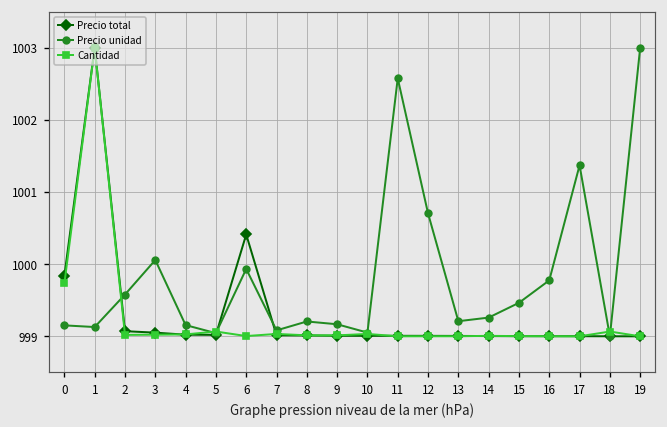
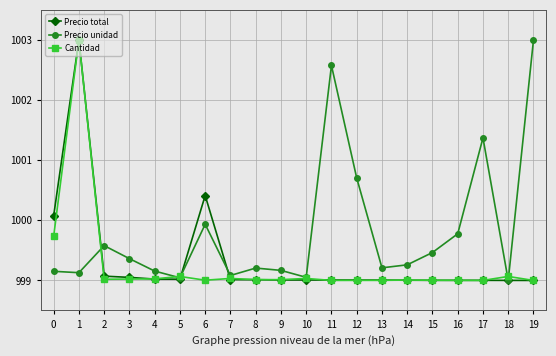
Precio total, 0: 999.8 -> 1000.1
Precio unidad, 3: 1000.1 -> 999.4
